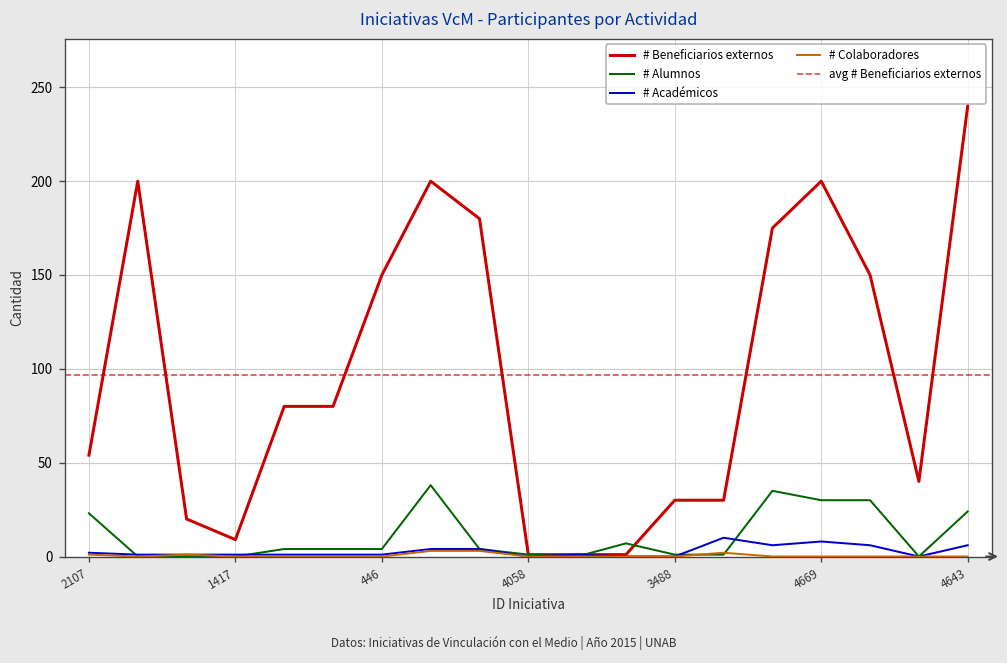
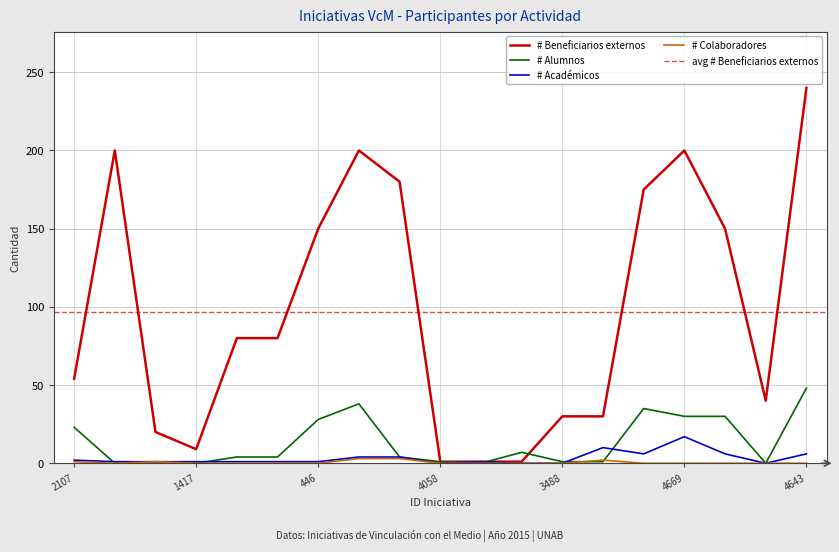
# Alumnos, 446: 4 -> 28
# Académicos, 4669: 8 -> 17
# Alumnos, 4643: 24 -> 48
